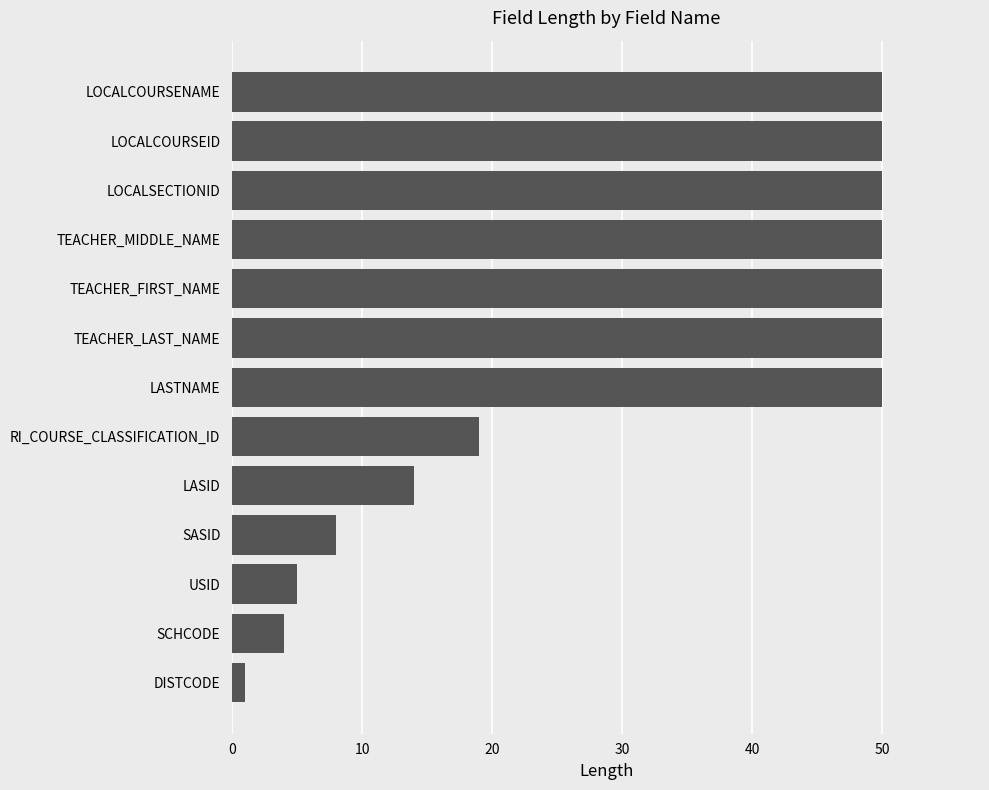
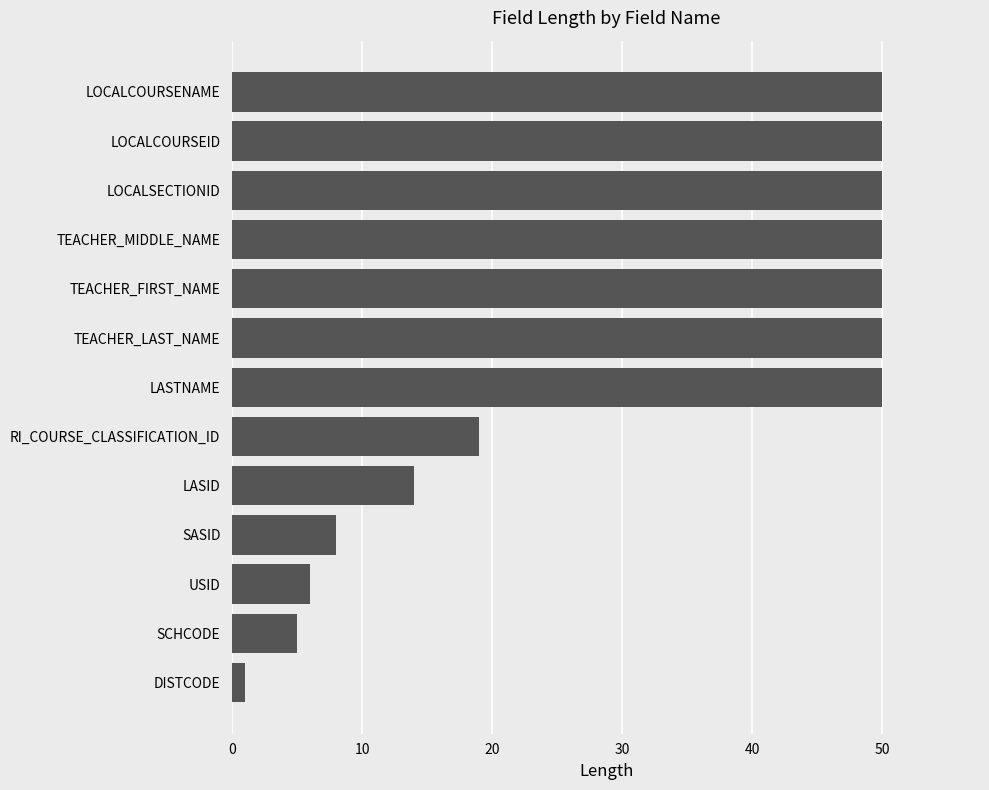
USID: 5 -> 6
SCHCODE: 4 -> 5
